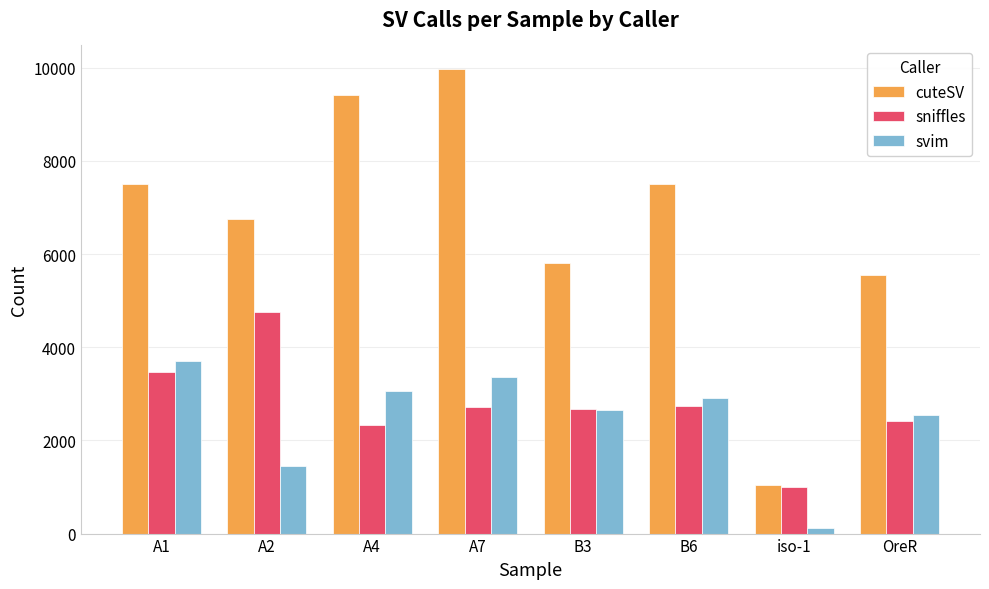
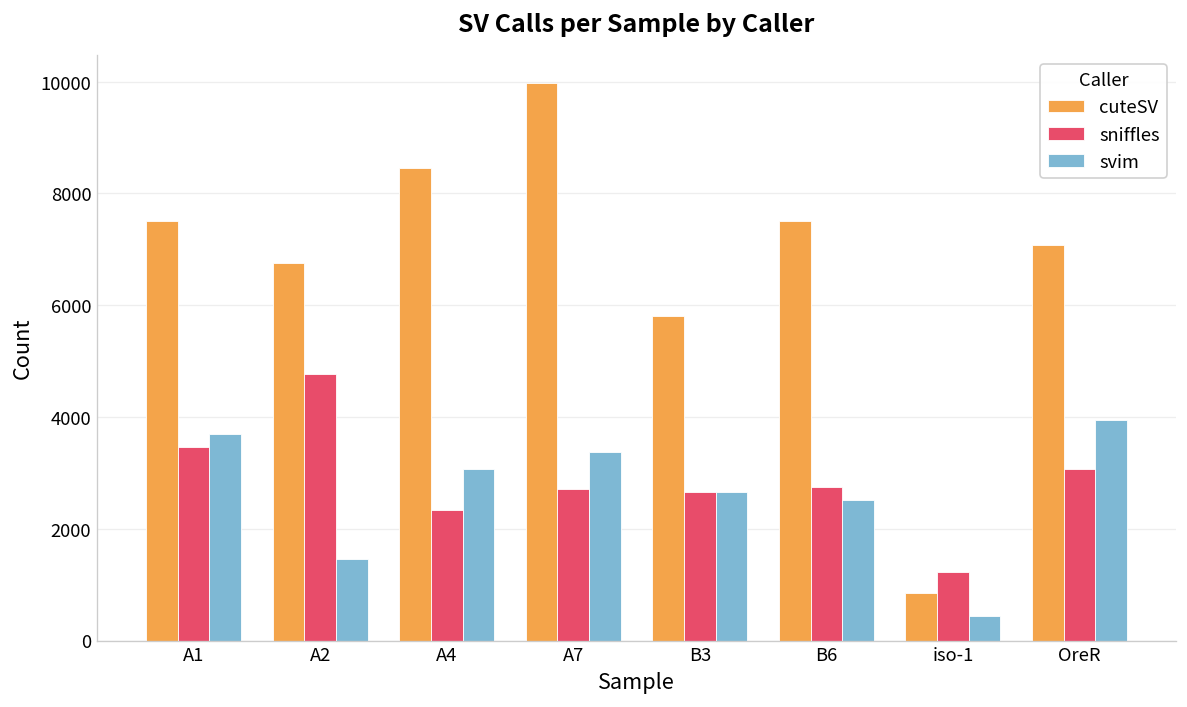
cuteSV, A4: 9400 -> 8500
svim, B6: 2900 -> 2500
cuteSV, iso-1: 1000 -> 900
sniffles, iso-1: 1000 -> 1200
svim, iso-1: 100 -> 400
cuteSV, OreR: 5500 -> 7100
sniffles, OreR: 2400 -> 3100
svim, OreR: 2500 -> 3900
